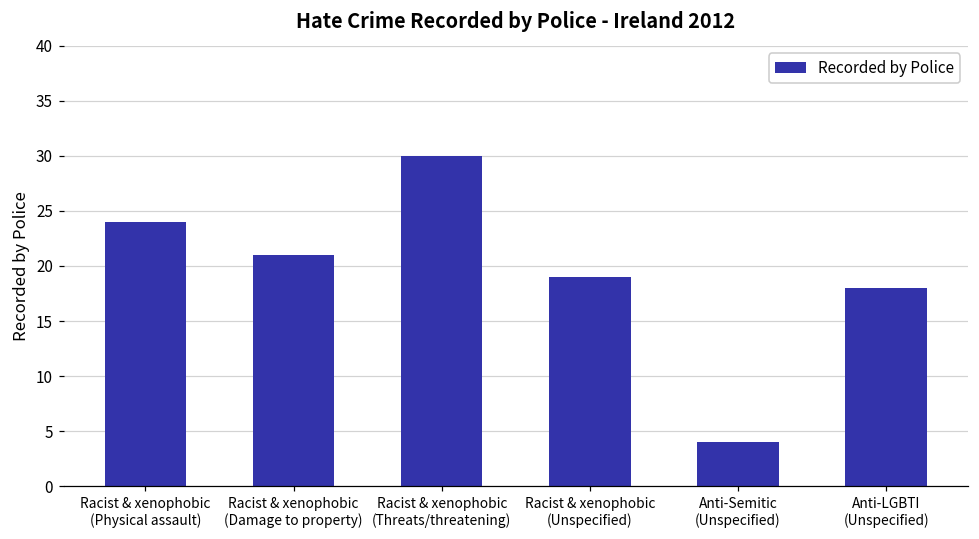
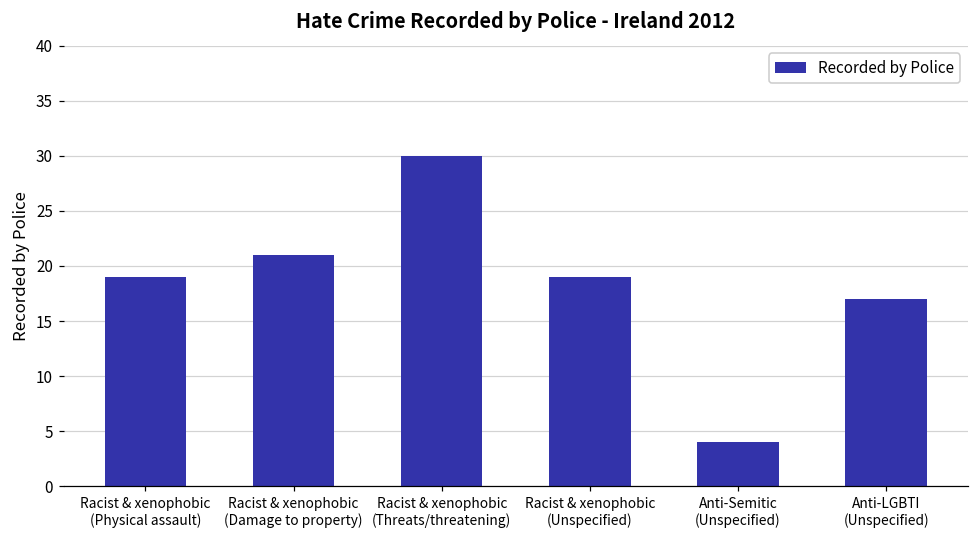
Racist & xenophobic (Physical assault): 24 -> 19
Anti-LGBTI (Unspecified): 18 -> 17
